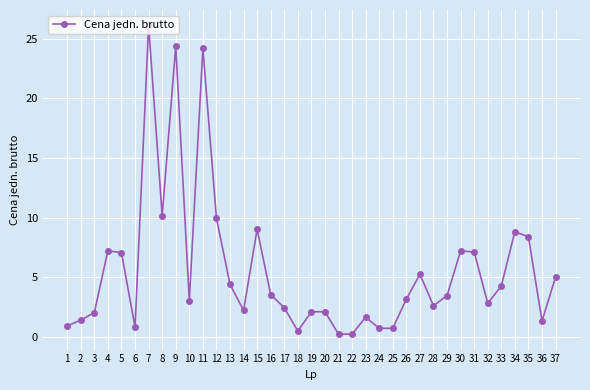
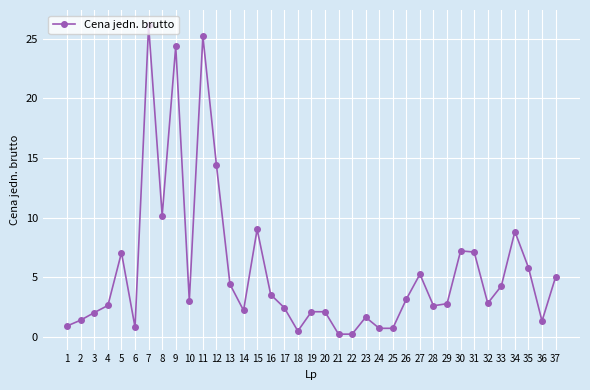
4: 7.2 -> 2.6
11: 24.2 -> 25.2
12: 10.0 -> 14.4
29: 3.5 -> 2.8
35: 8.4 -> 5.8
